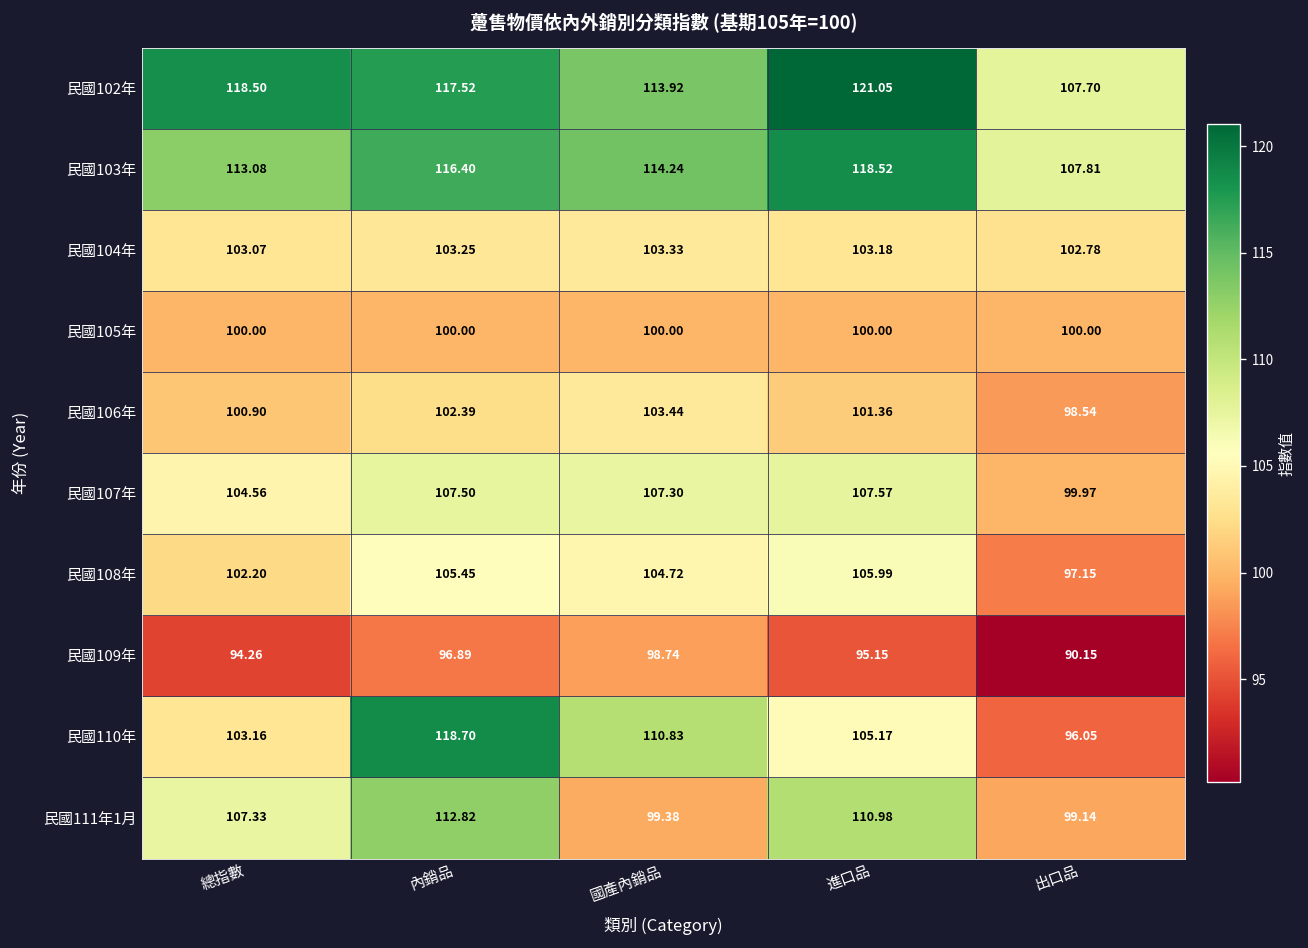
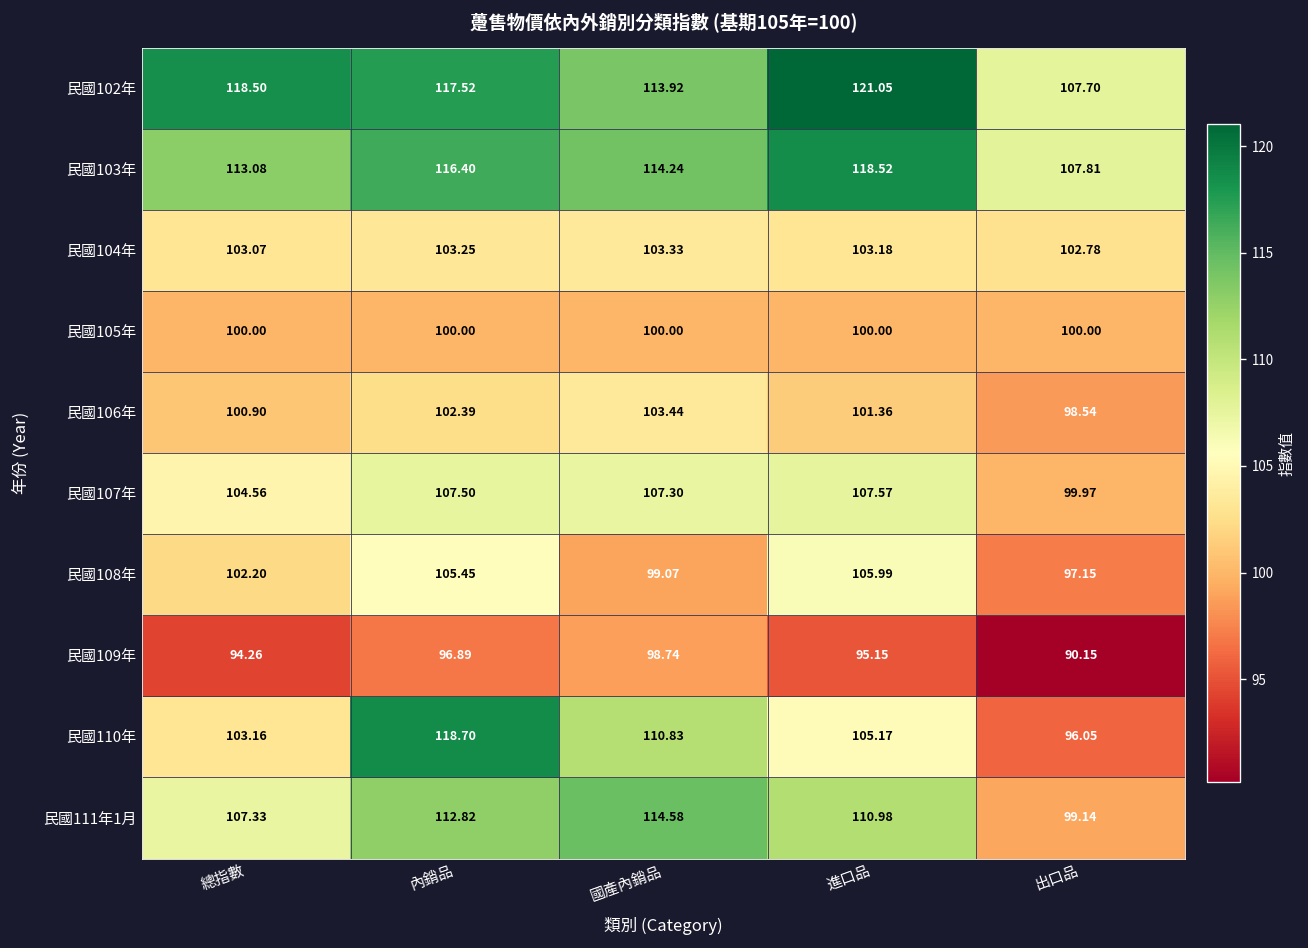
民國108年, 國產內銷品: 104.72 -> 99.07
民國111年1月, 國產內銷品: 99.38 -> 114.58
